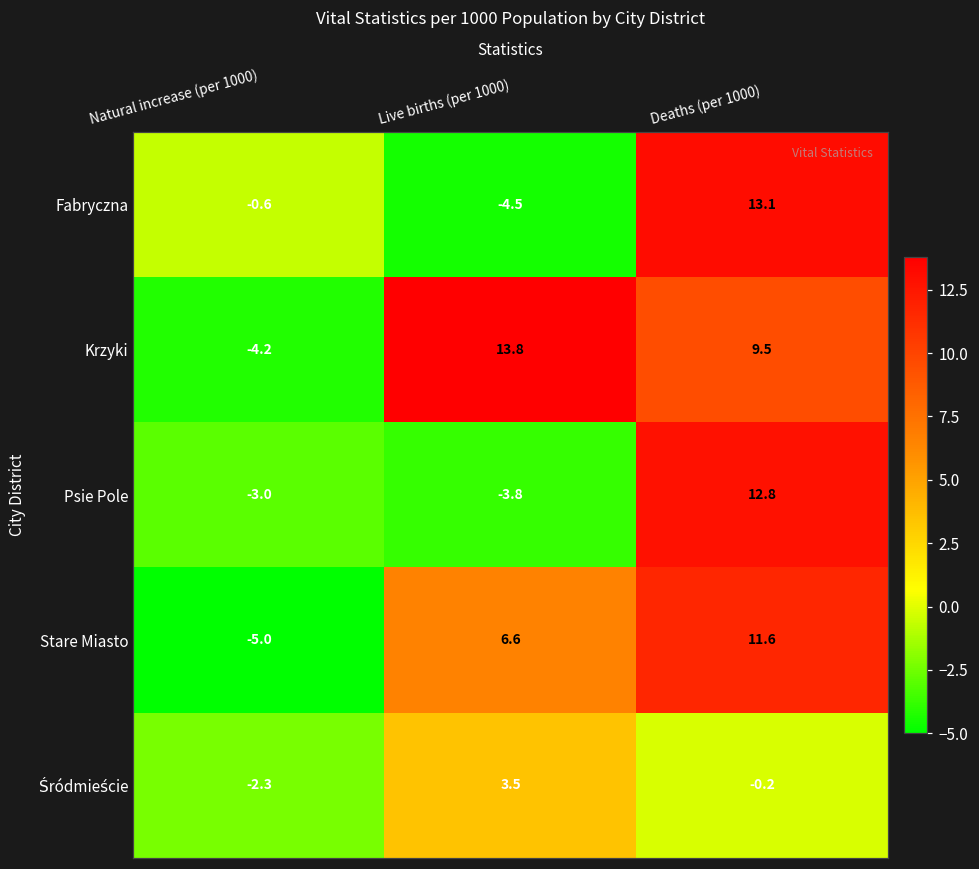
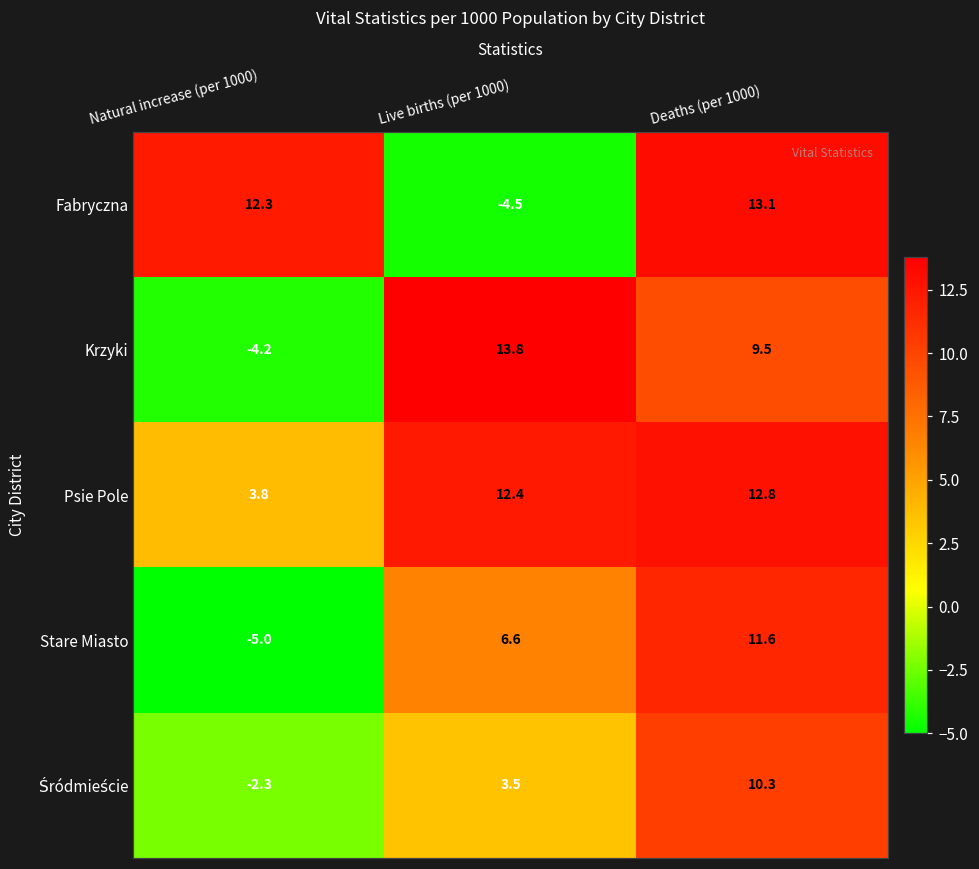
Fabryczna, Natural increase (per 1000): -0.6 -> 12.3
Psie Pole, Natural increase (per 1000): -3.0 -> 3.8
Psie Pole, Live births (per 1000): -3.8 -> 12.4
Śródmieście, Deaths (per 1000): -0.2 -> 10.3
